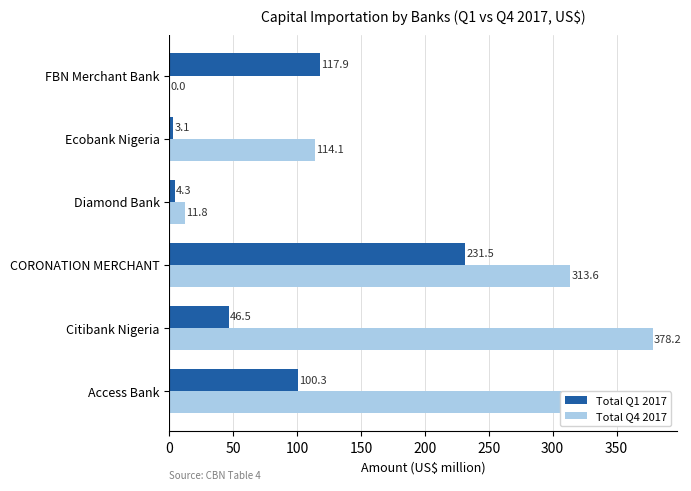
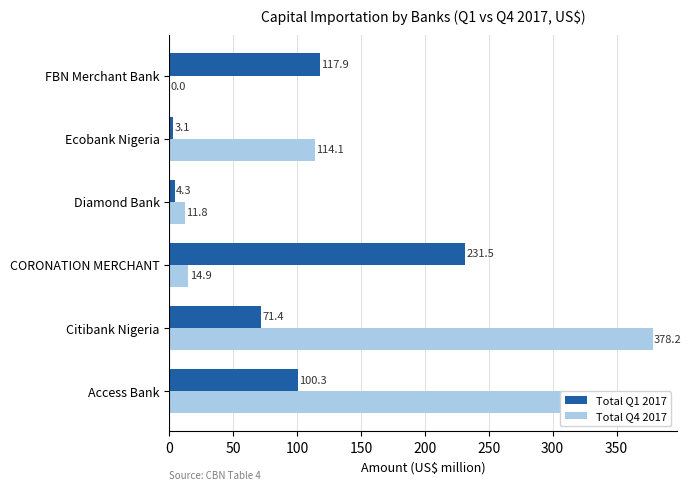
Total Q4 2017, CORONATION MERCHANT: 313.6 -> 14.9
Total Q1 2017, Citibank Nigeria: 46.5 -> 71.4
